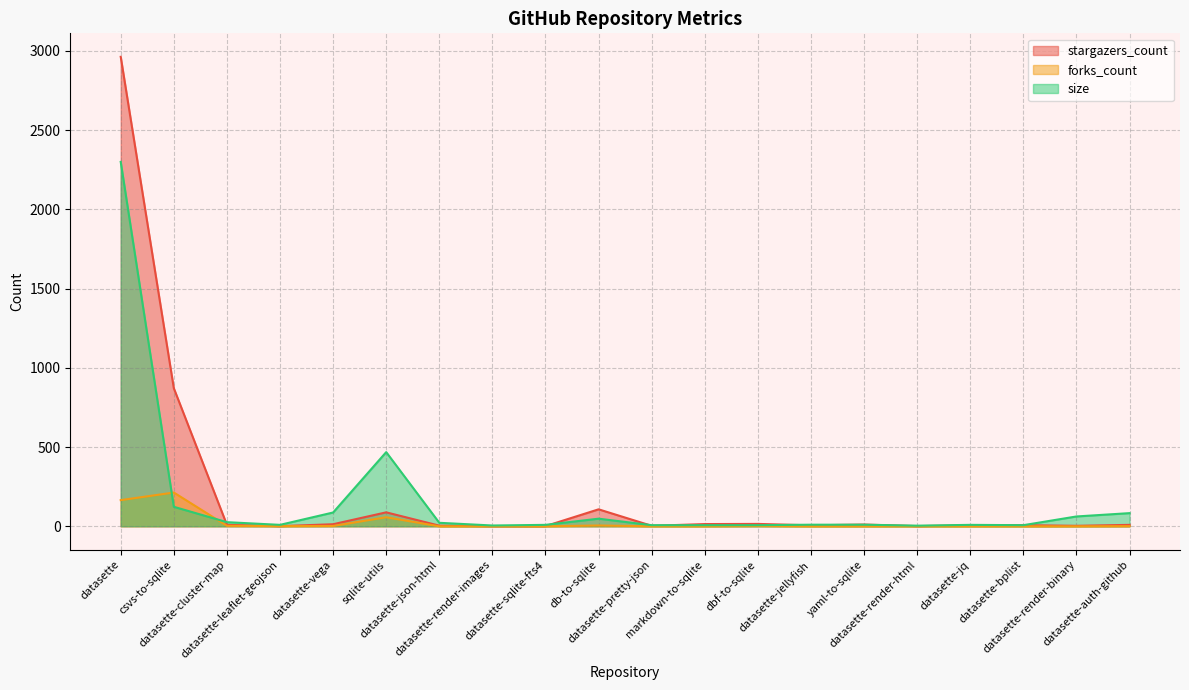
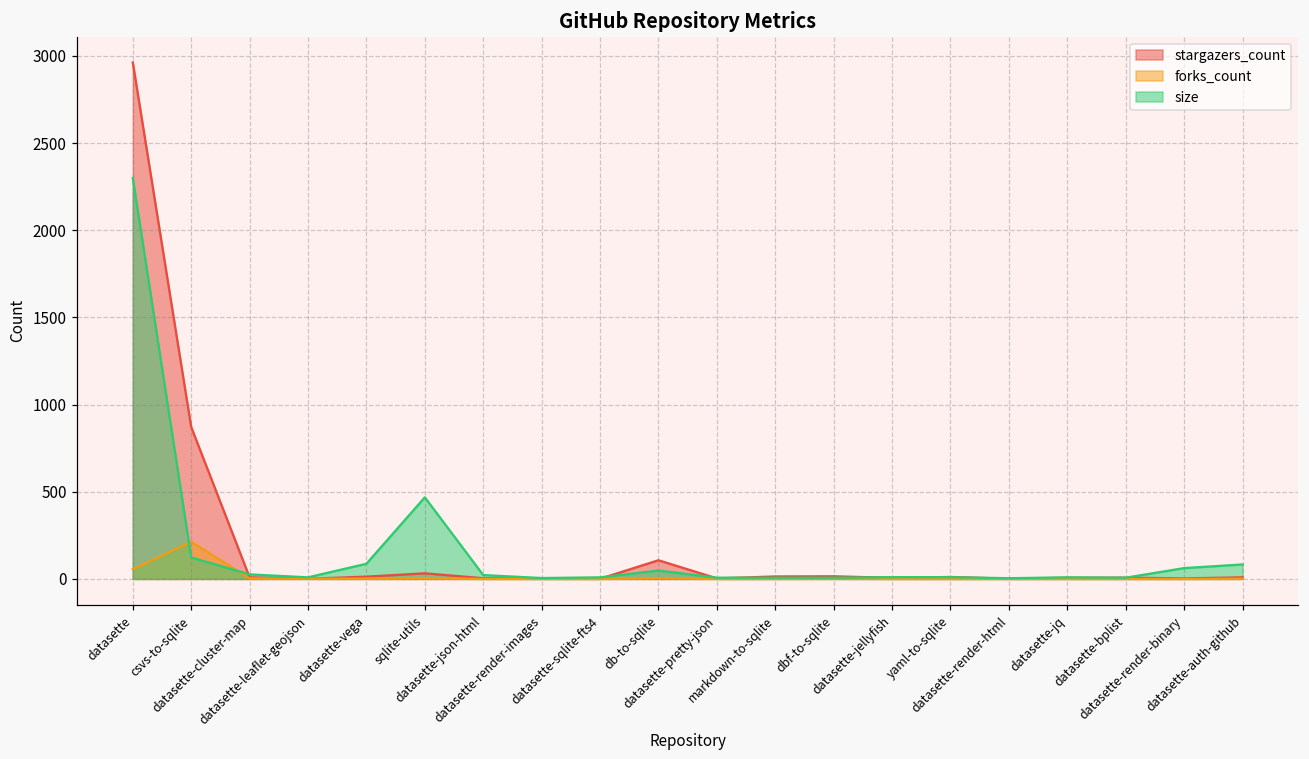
forks_count, datasette: 170 -> 60
stargazers_count, sqlite-utils: 90 -> 30
forks_count, sqlite-utils: 60 -> 0
